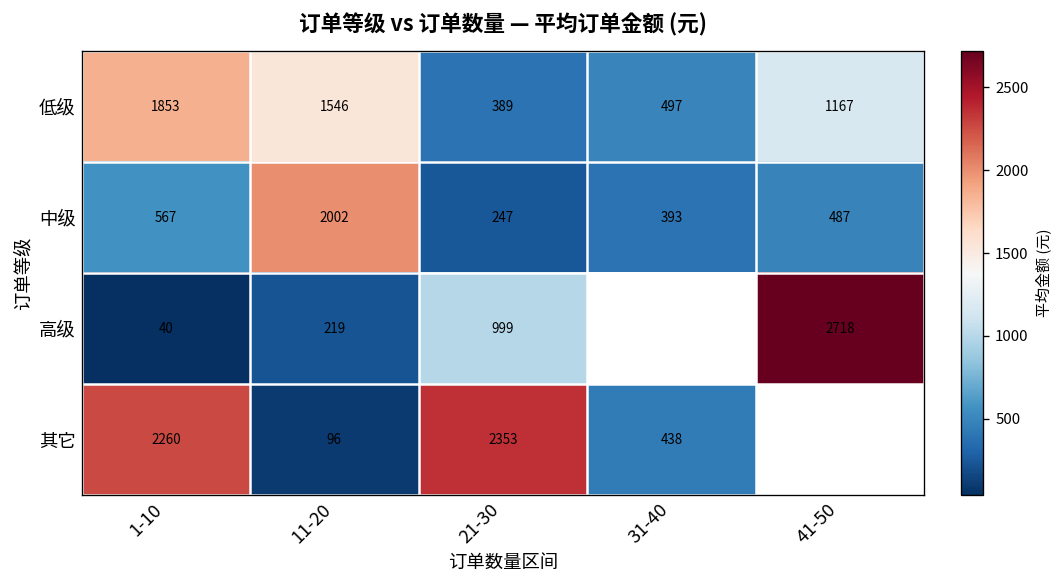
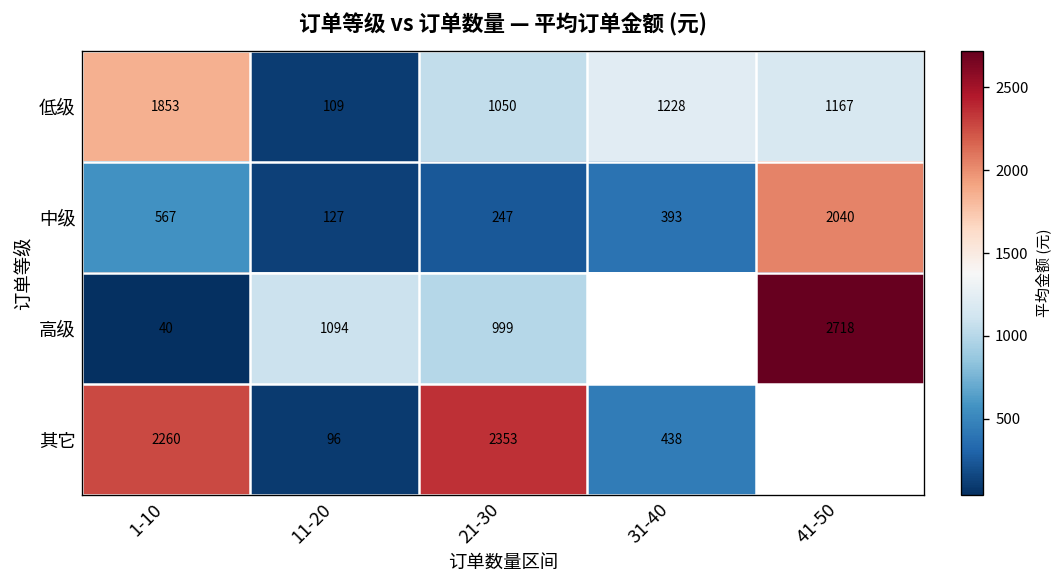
低级, 11-20: 1546 -> 109
低级, 21-30: 389 -> 1050
低级, 31-40: 497 -> 1228
中级, 11-20: 2002 -> 127
中级, 41-50: 487 -> 2040
高级, 11-20: 219 -> 1094
